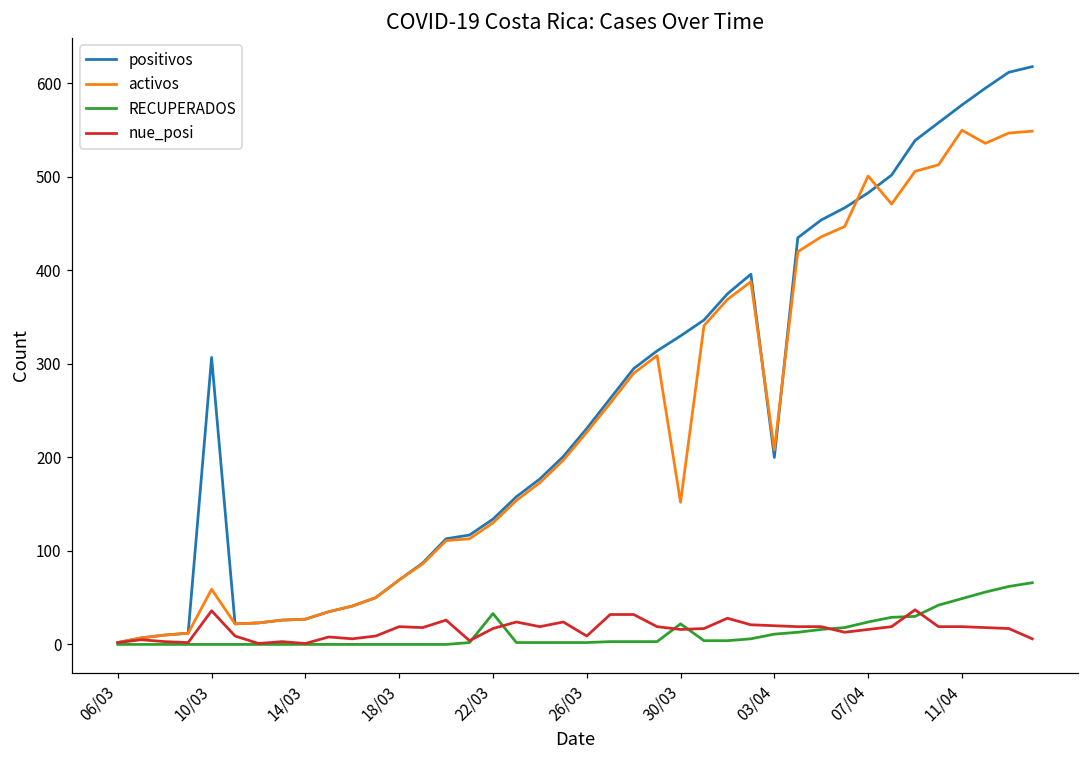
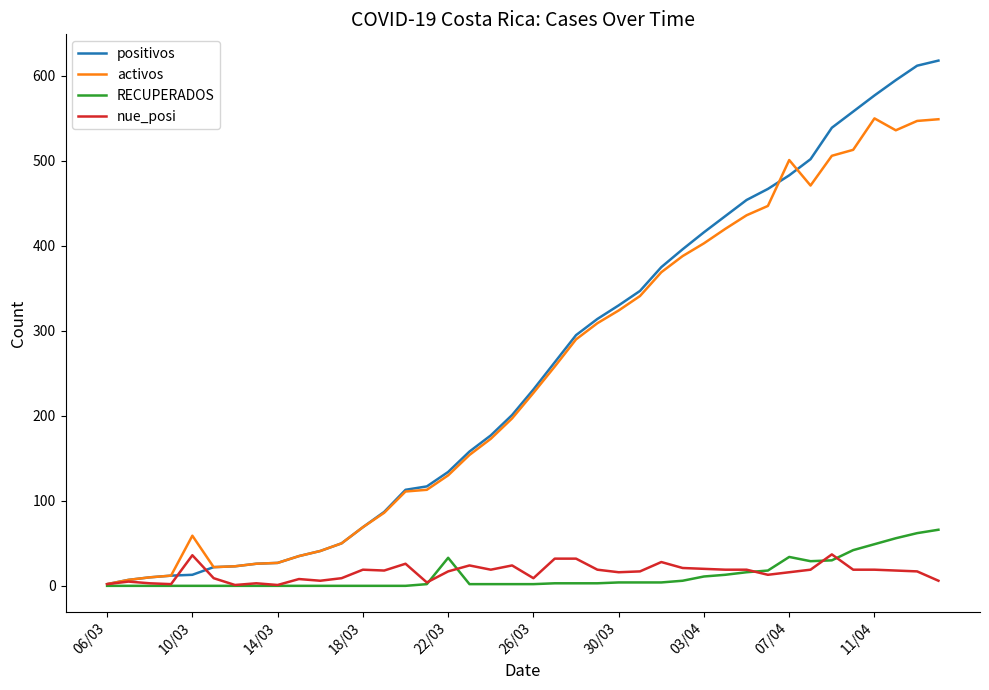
positivos, 10/03: 310 -> 10
activos, 30/03: 150 -> 320
RECUPERADOS, 30/03: 20 -> 0
positivos, 03/04: 200 -> 420
activos, 03/04: 210 -> 400
RECUPERADOS, 07/04: 20 -> 30
